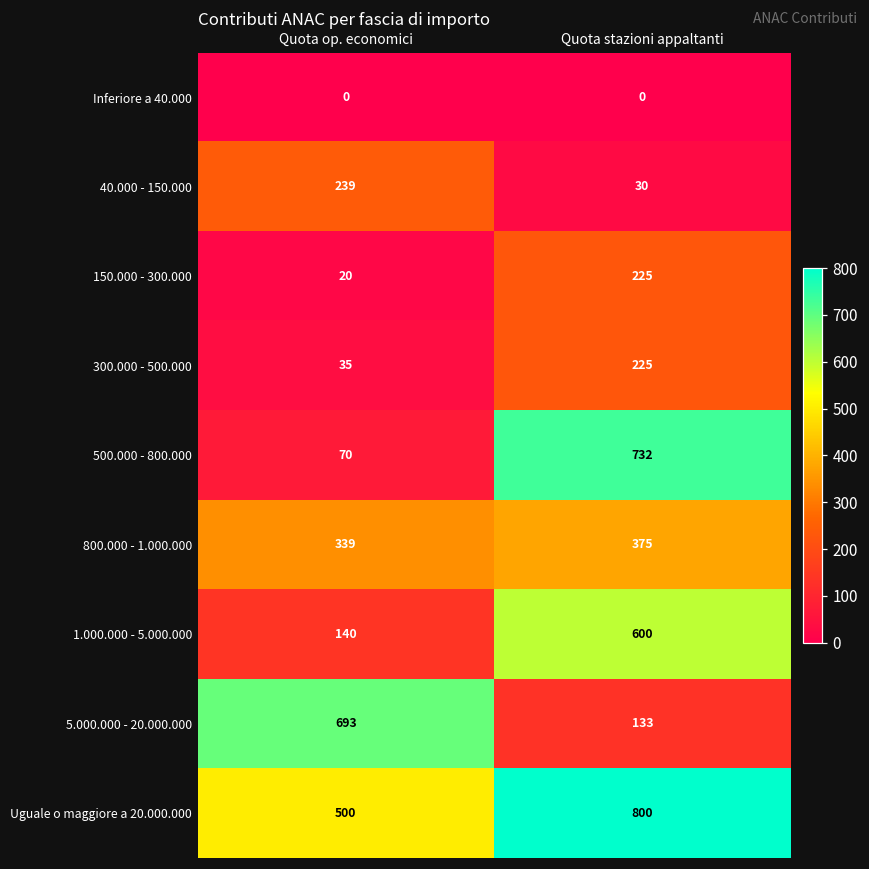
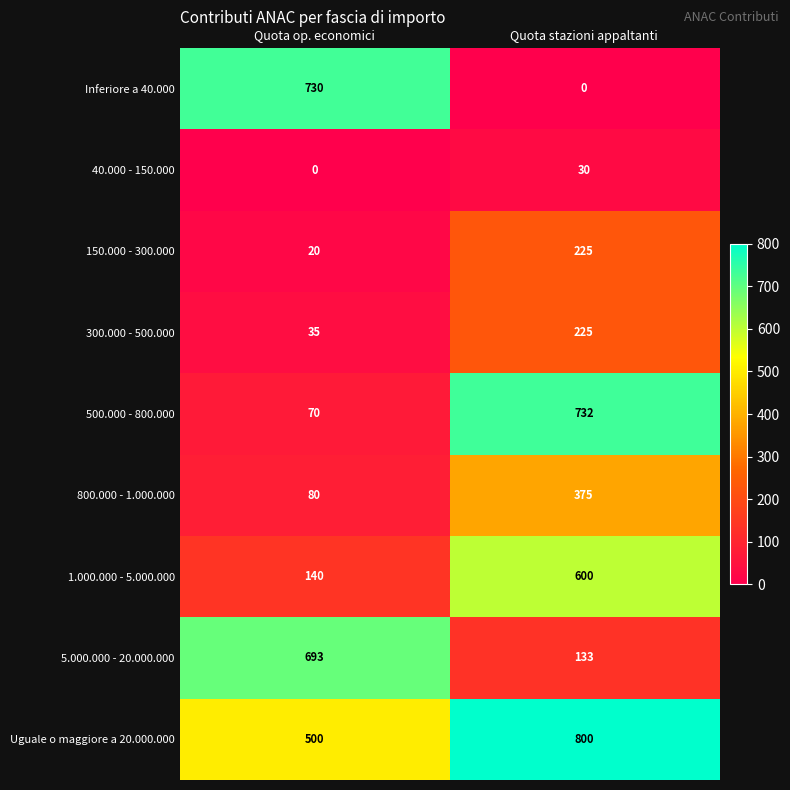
Inferiore a 40.000, Quota op. economici: 0 -> 730
40.000 - 150.000, Quota op. economici: 239 -> 0
800.000 - 1.000.000, Quota op. economici: 339 -> 80
